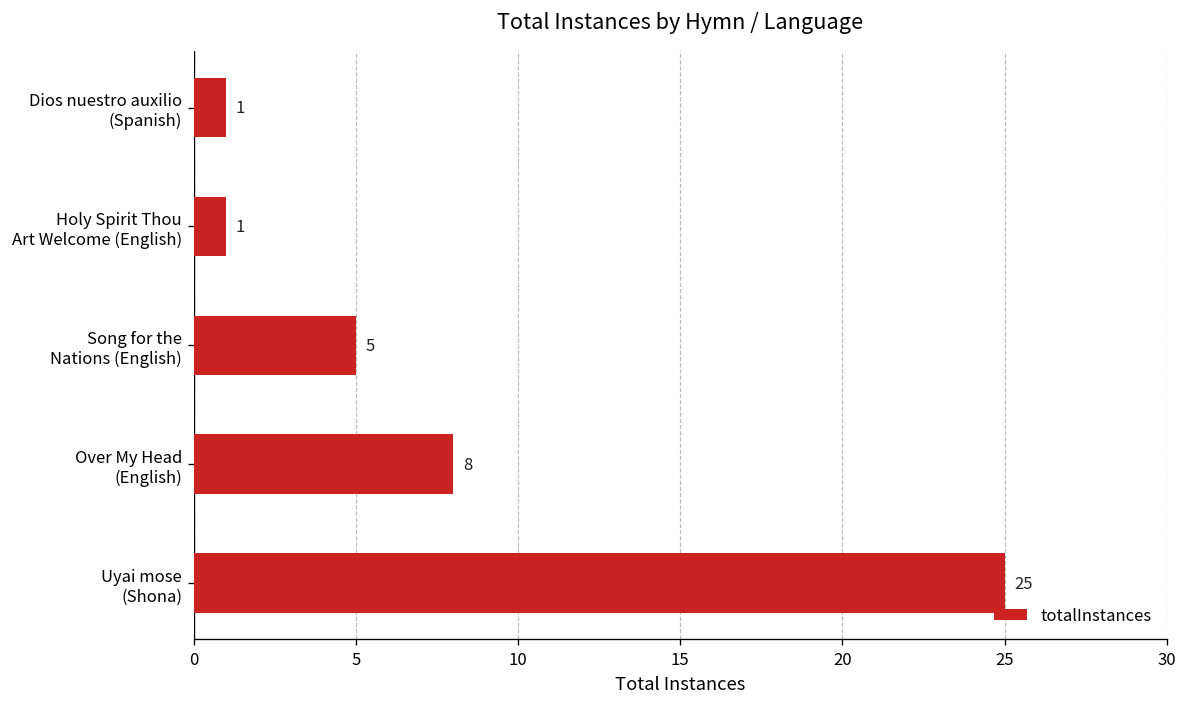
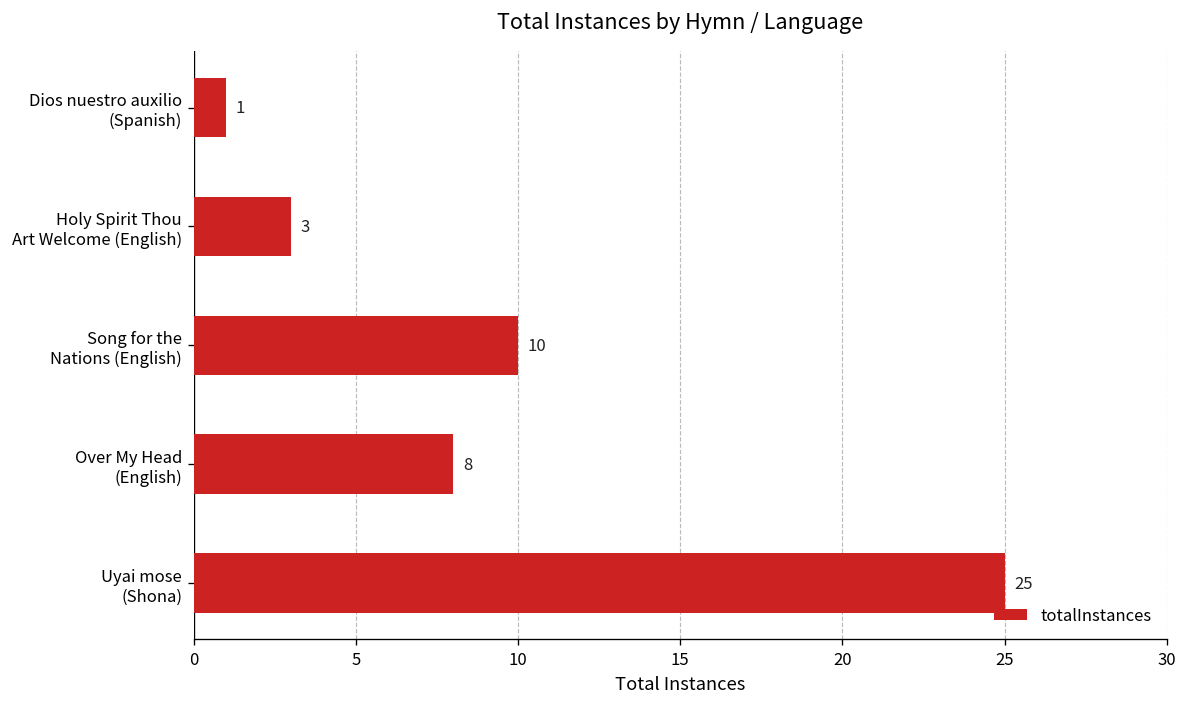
Holy Spirit Thou Art Welcome (English): 1 -> 3
Song for the Nations (English): 5 -> 10
